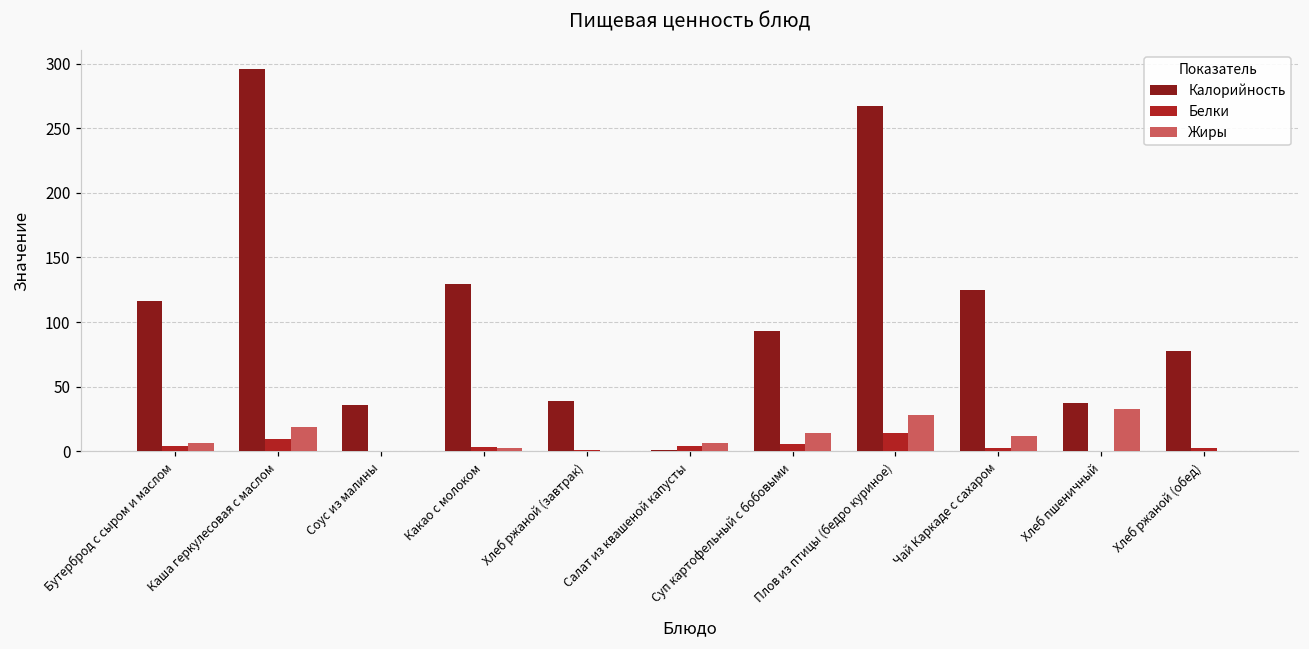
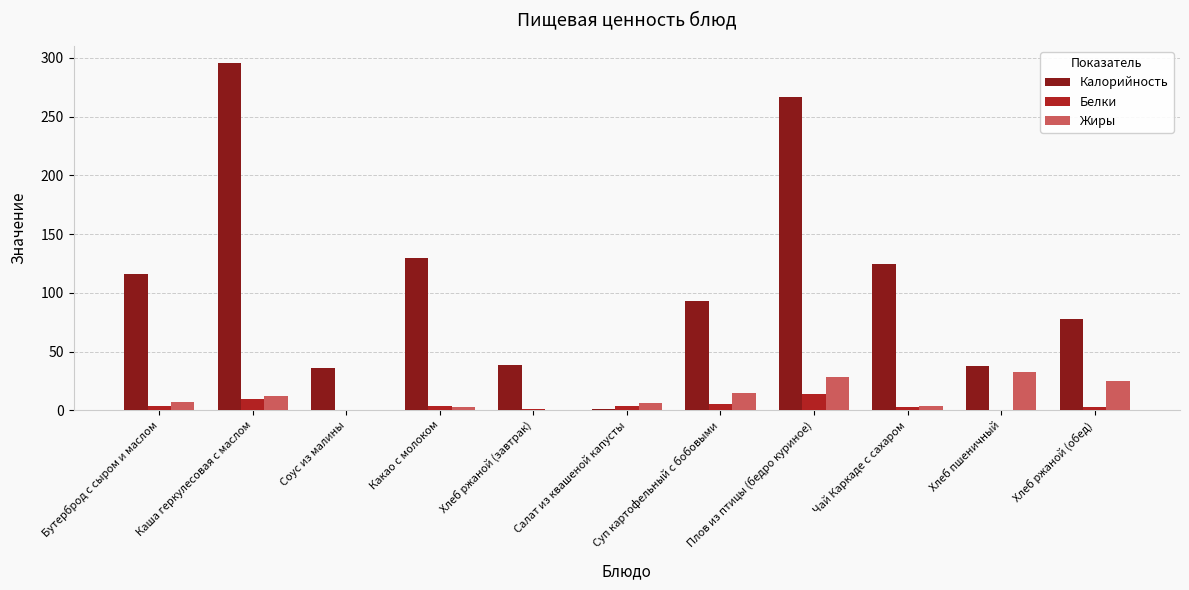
Жиры, Каша геркулесовая с маслом: 19 -> 12
Жиры, Чай Каркаде с сахаром: 12 -> 4
Жиры, Хлеб ржаной (обед): 0 -> 25
